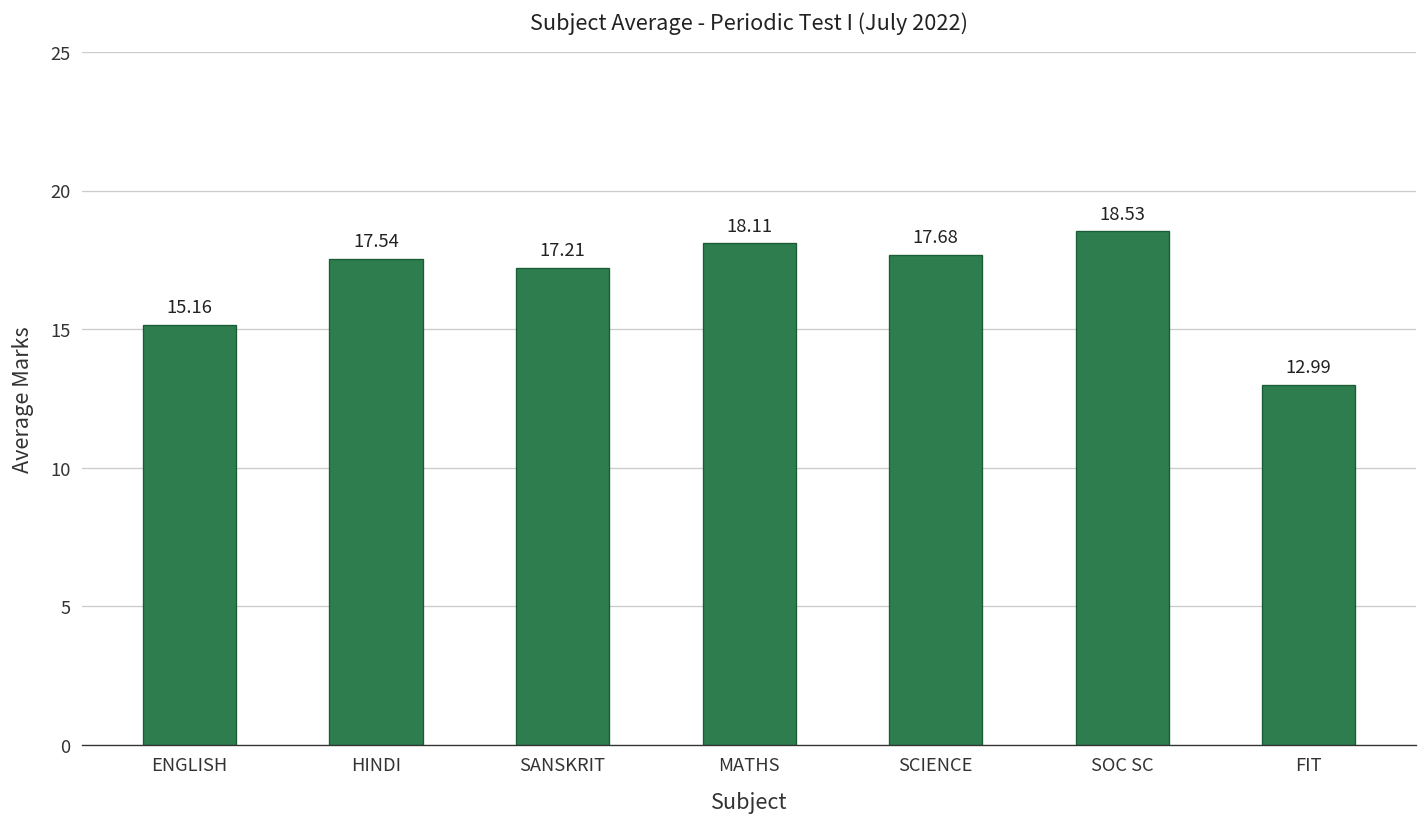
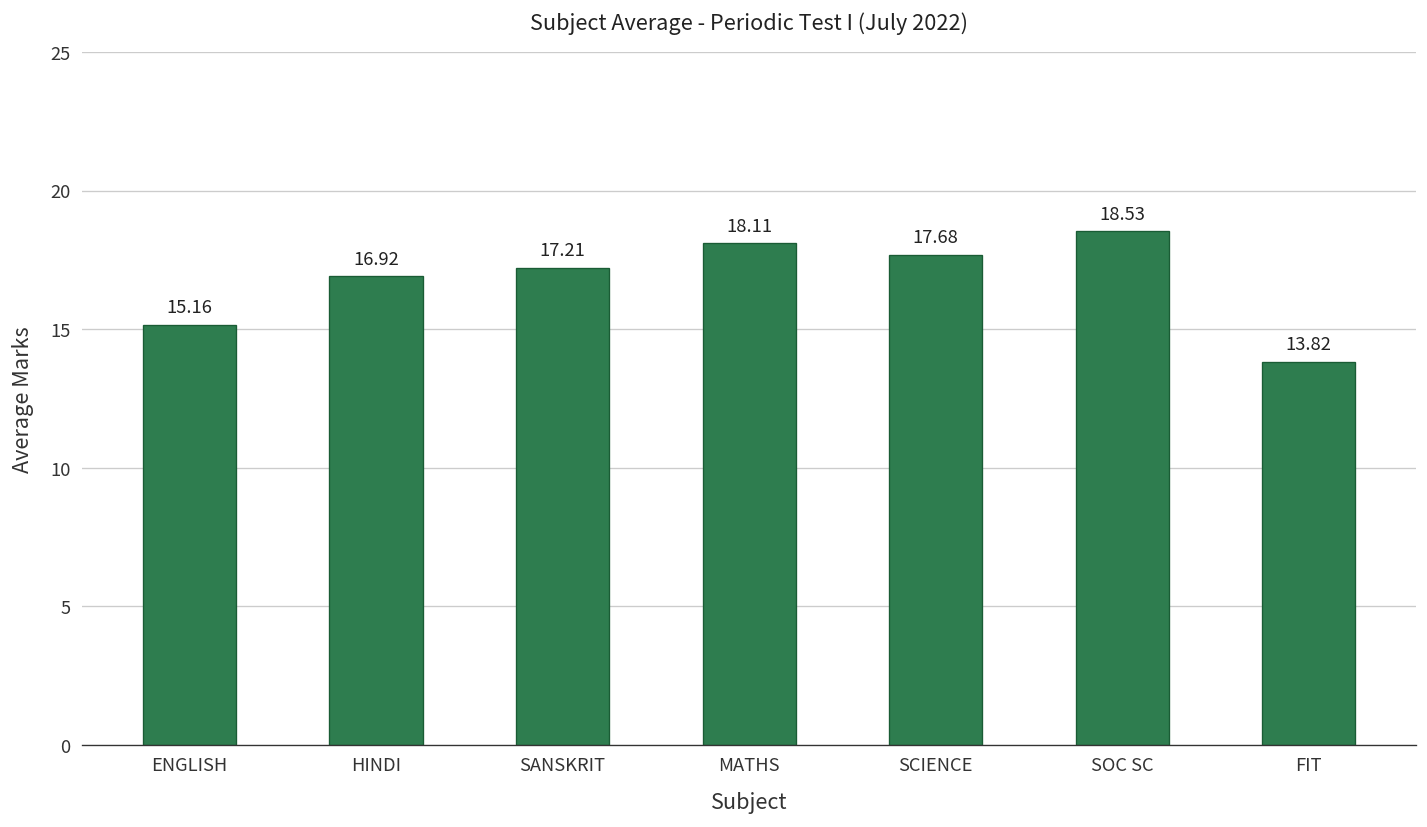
HINDI: 17.54 -> 16.92
FIT: 12.99 -> 13.82
